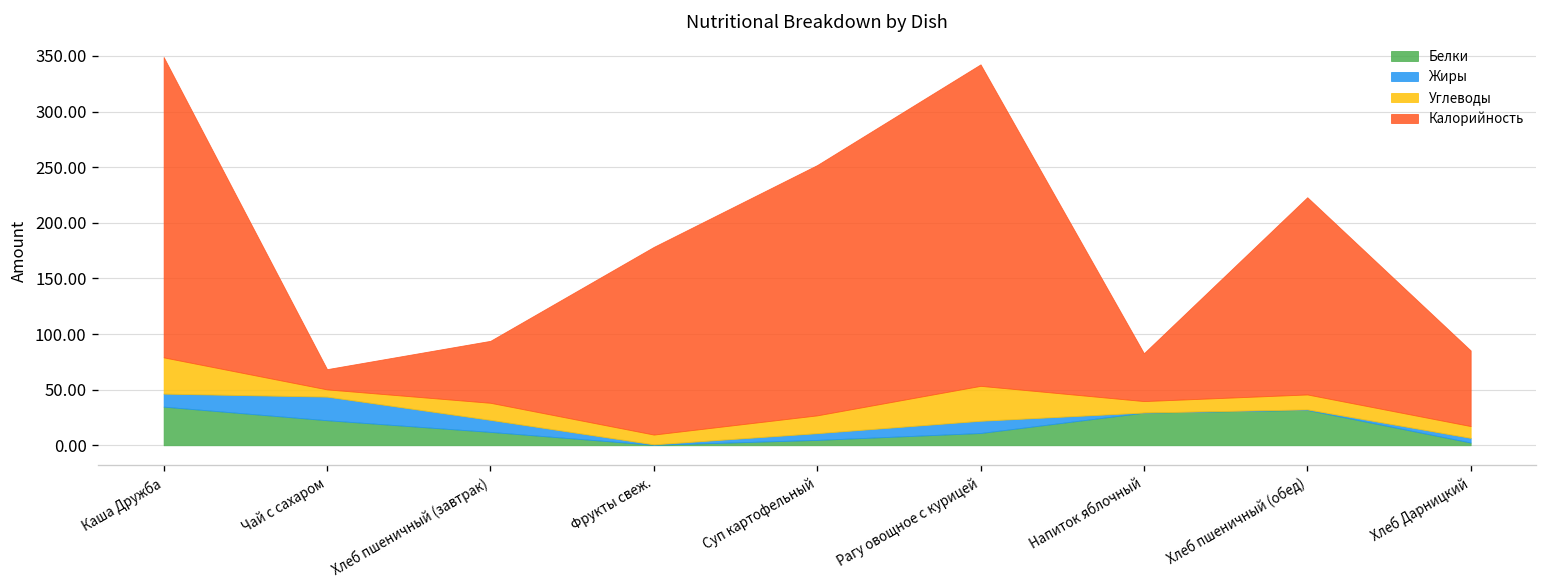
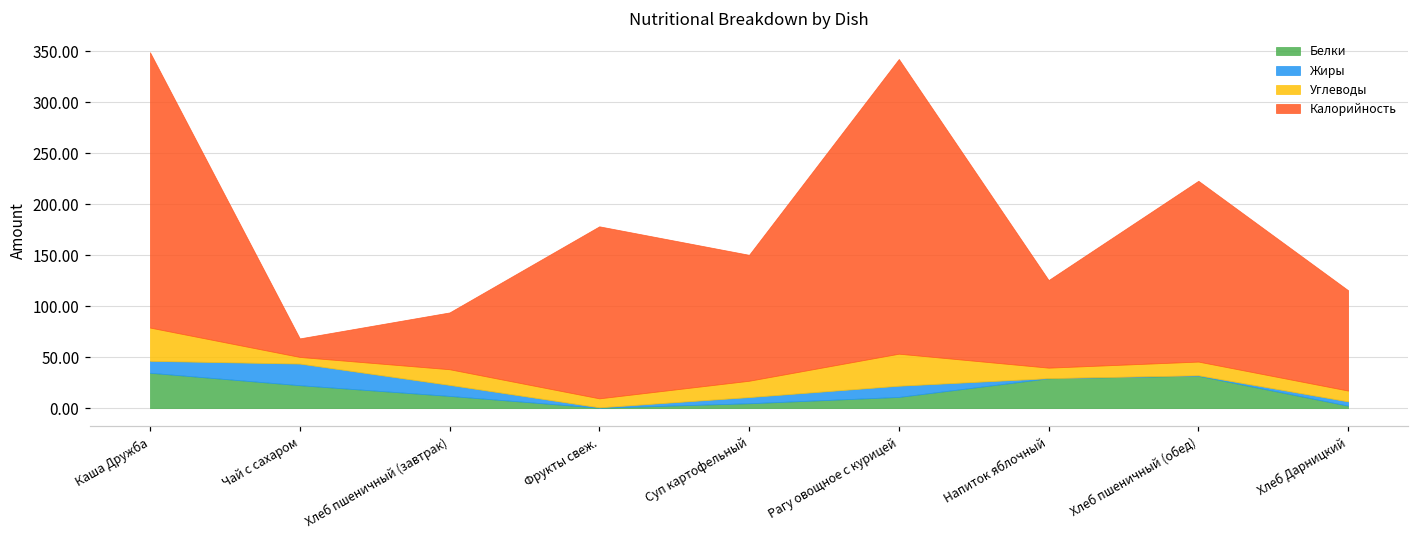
Калорийность, Суп картофельный: 230 -> 120
Калорийность, Напиток яблочный: 40 -> 90
Калорийность, Хлеб Дарницкий: 70 -> 100
